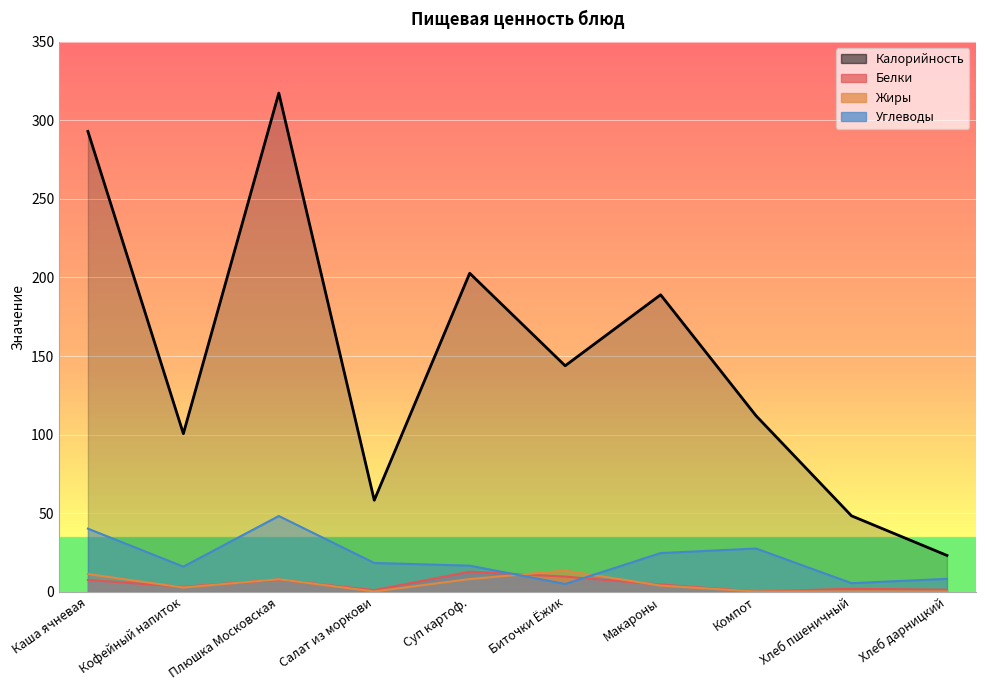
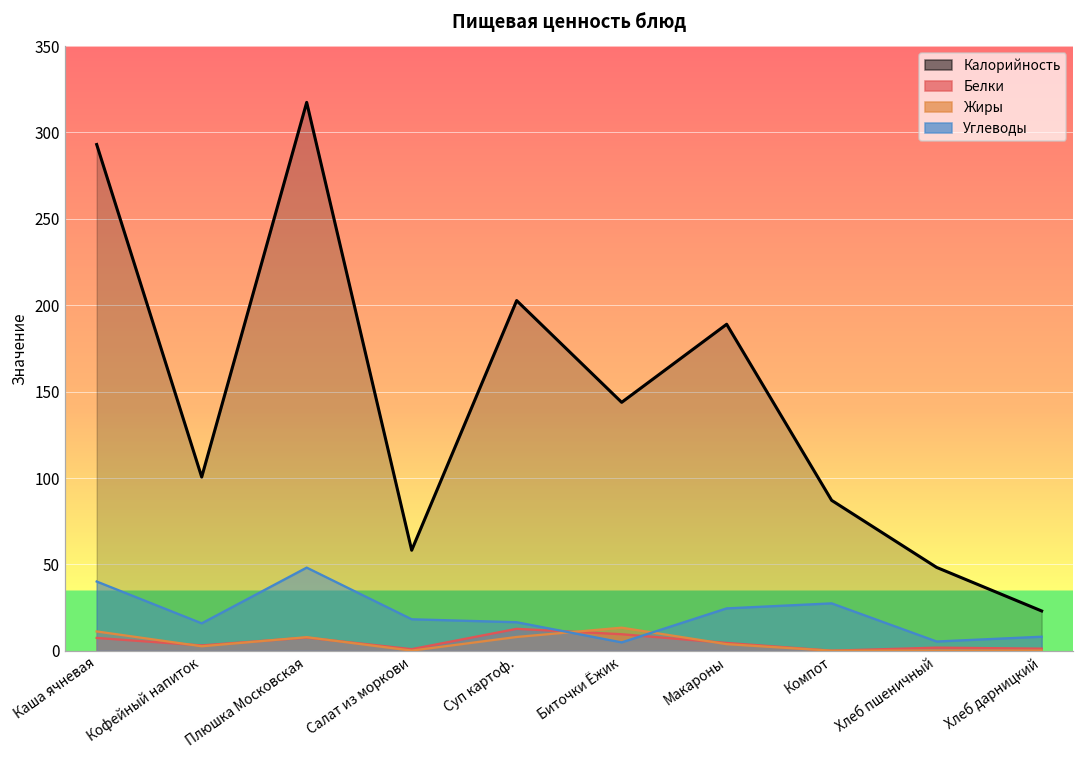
Калорийность, Компот: 112 -> 87
